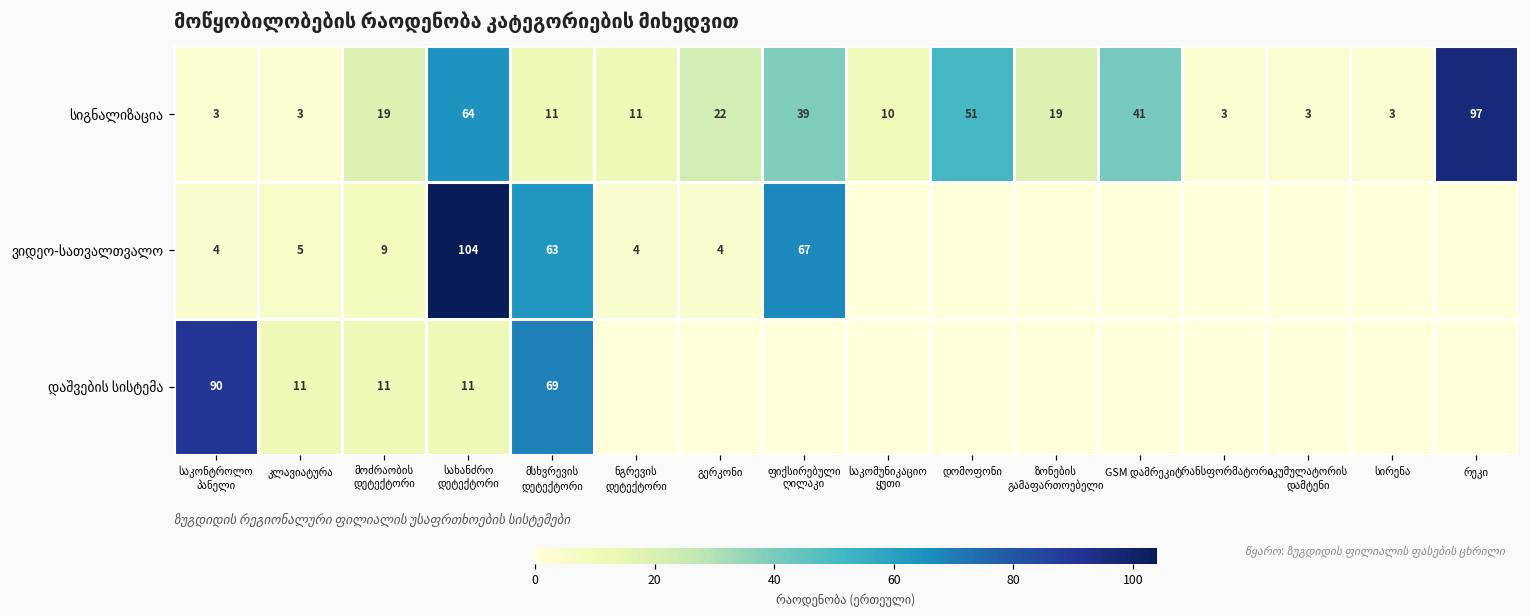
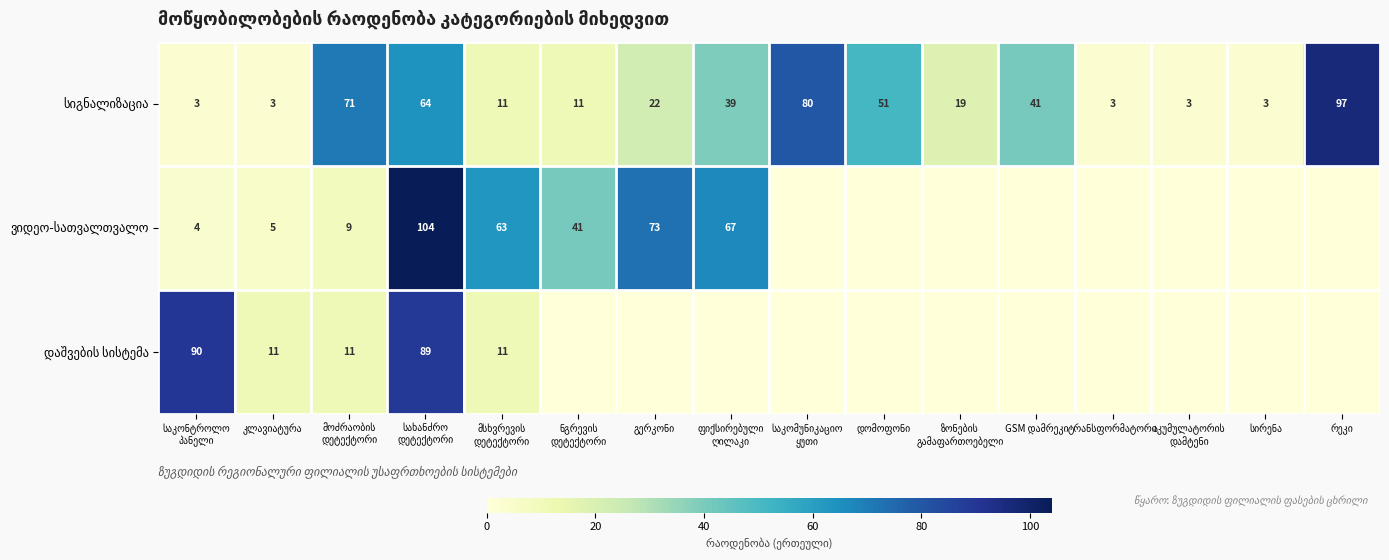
სიგნალიზაცია, მოძრაობის დეტექტორი: 19 -> 71
სიგნალიზაცია, საკომუნიკაციო ყუთი: 10 -> 80
ვიდეო-სათვალთვალო, ნგრევის დეტექტორი: 4 -> 41
ვიდეო-სათვალთვალო, გერკონი: 4 -> 73
დაშვების სისტემა, სახანძრო დეტექტორი: 11 -> 89
დაშვების სისტემა, მსხვრევის დეტექტორი: 69 -> 11
